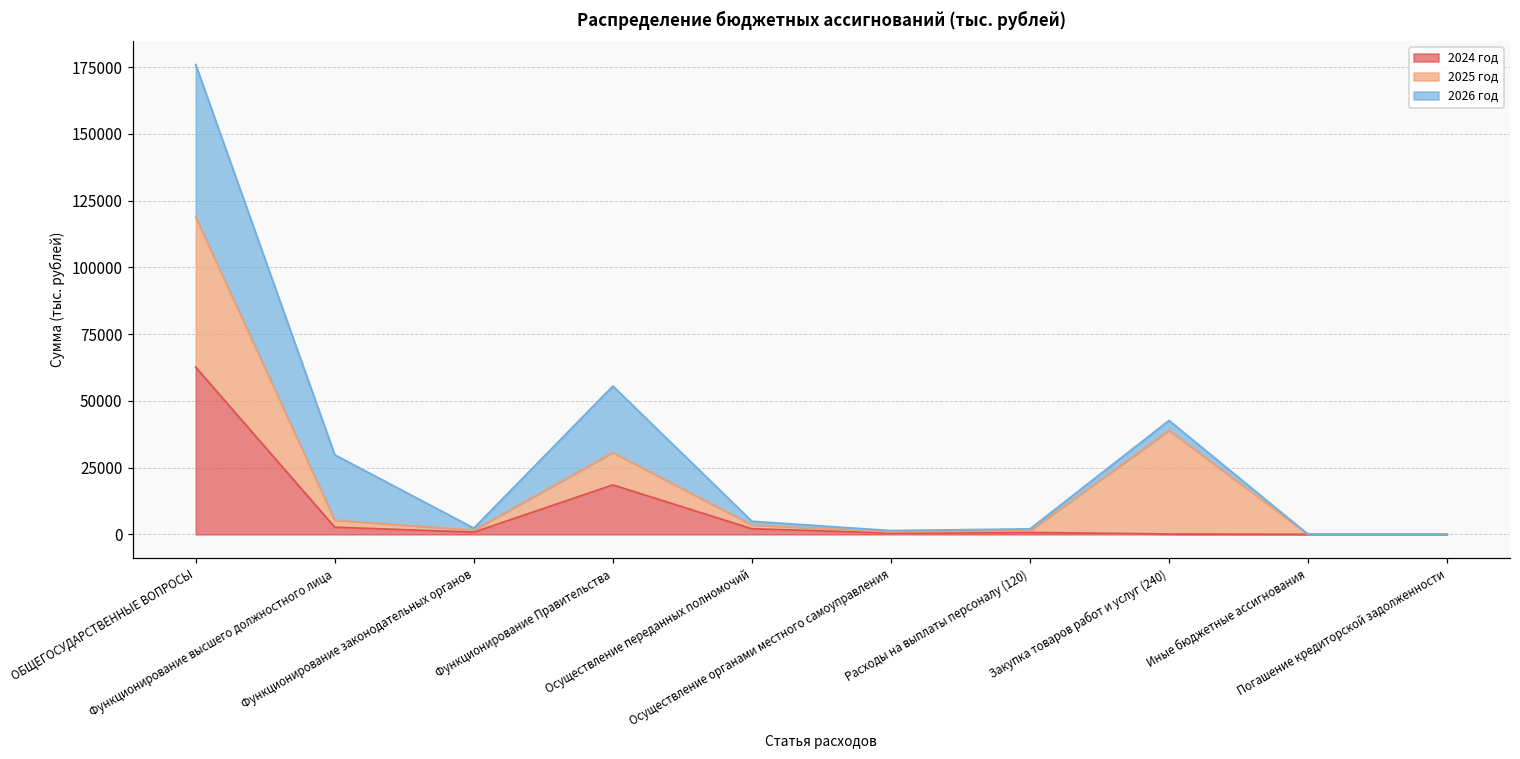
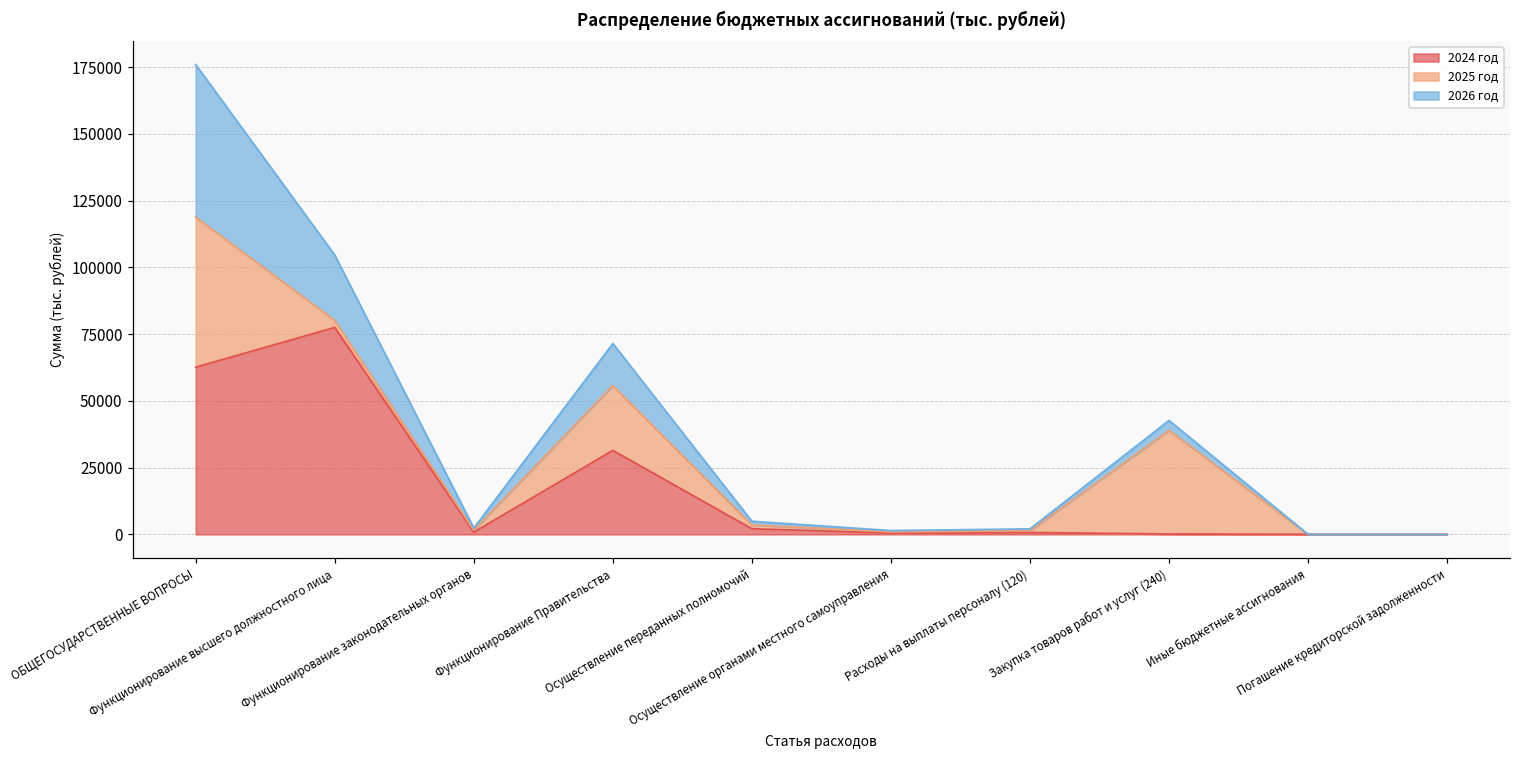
2024 год, Функционирование высшего должностного лица: 3000 -> 78000
2024 год, Функционирование Правительства: 19000 -> 31000
2025 год, Функционирование Правительства: 12000 -> 24000
2026 год, Функционирование Правительства: 25000 -> 16000
